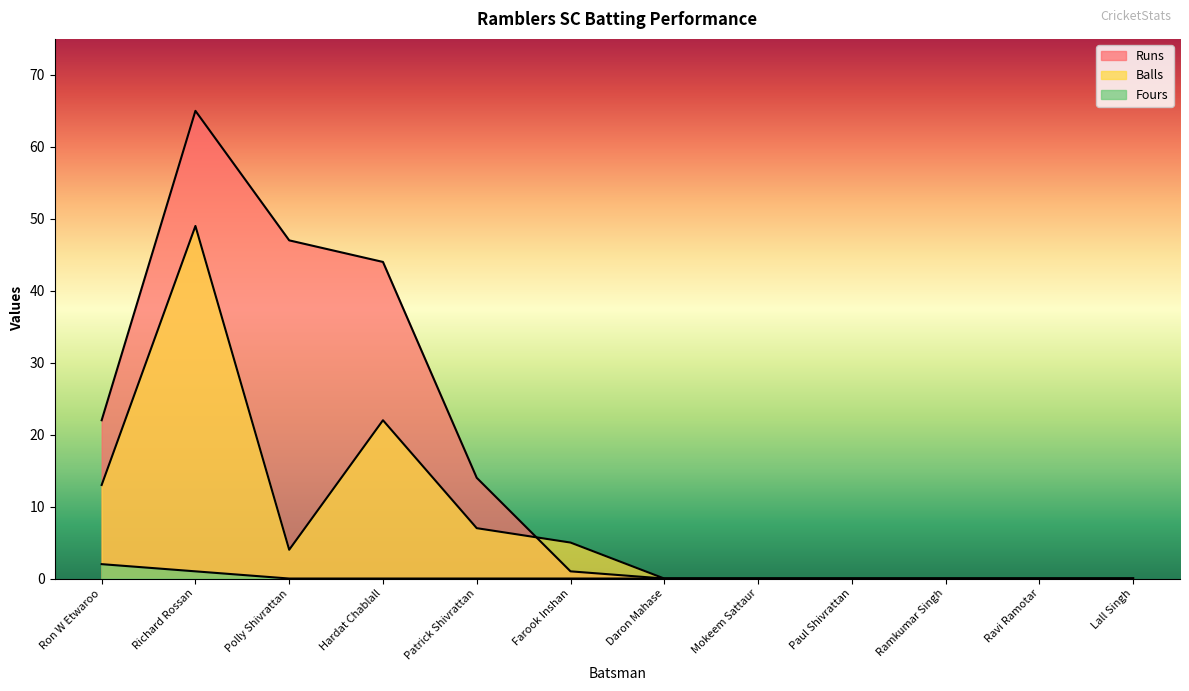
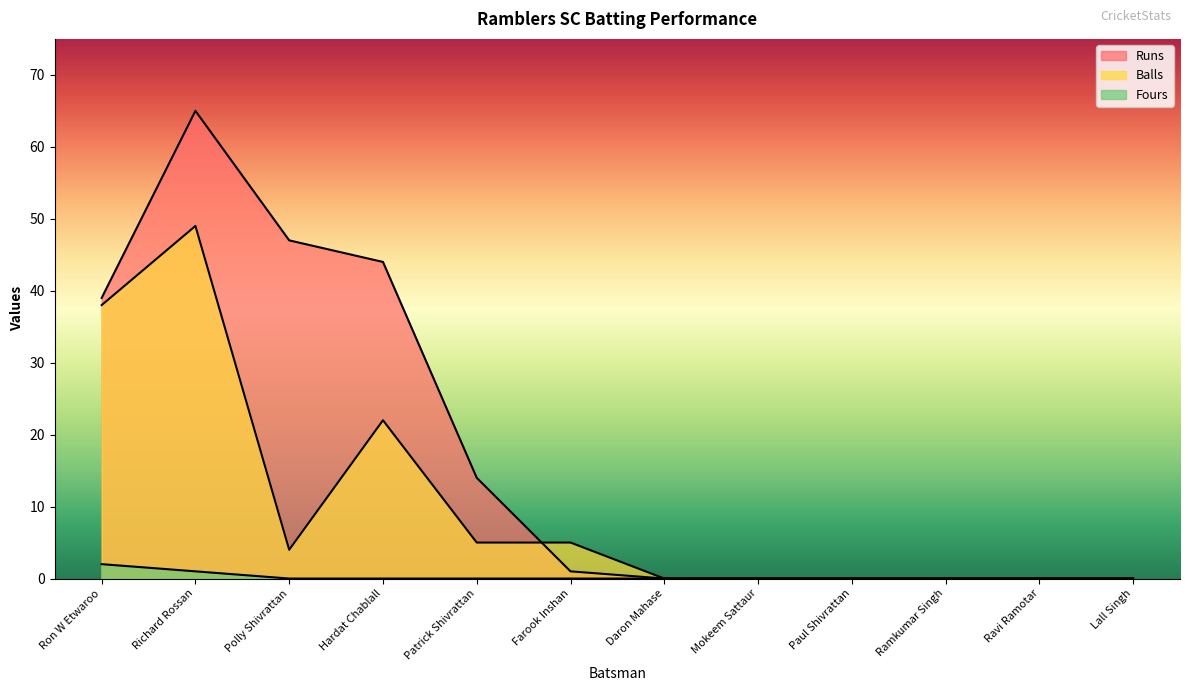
Runs, Ron W Etwaroo: 22 -> 39
Balls, Ron W Etwaroo: 13 -> 38
Balls, Patrick Shivrattan: 7 -> 5
